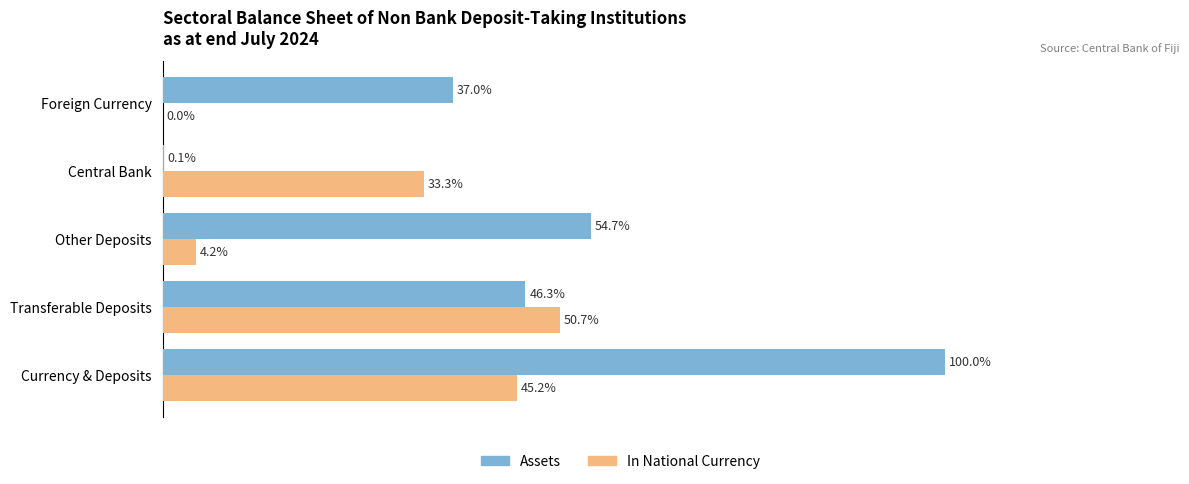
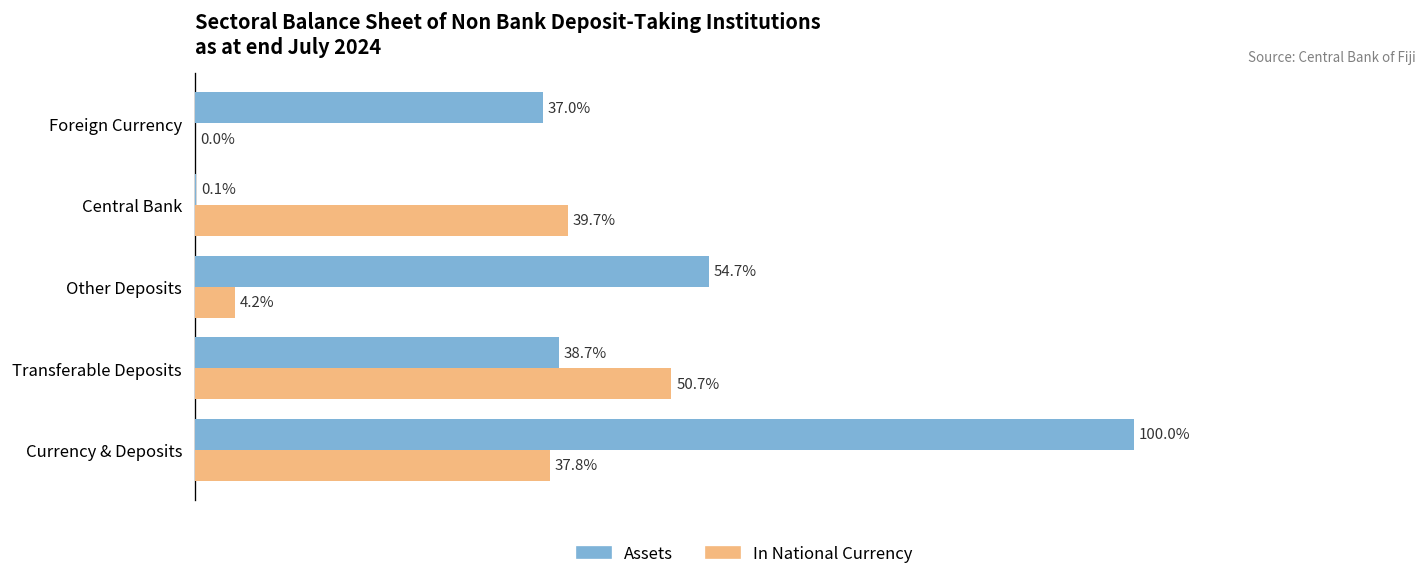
In National Currency, Central Bank: 33.3% -> 39.7%
Assets, Transferable Deposits: 46.3% -> 38.7%
In National Currency, Currency & Deposits: 45.2% -> 37.8%
